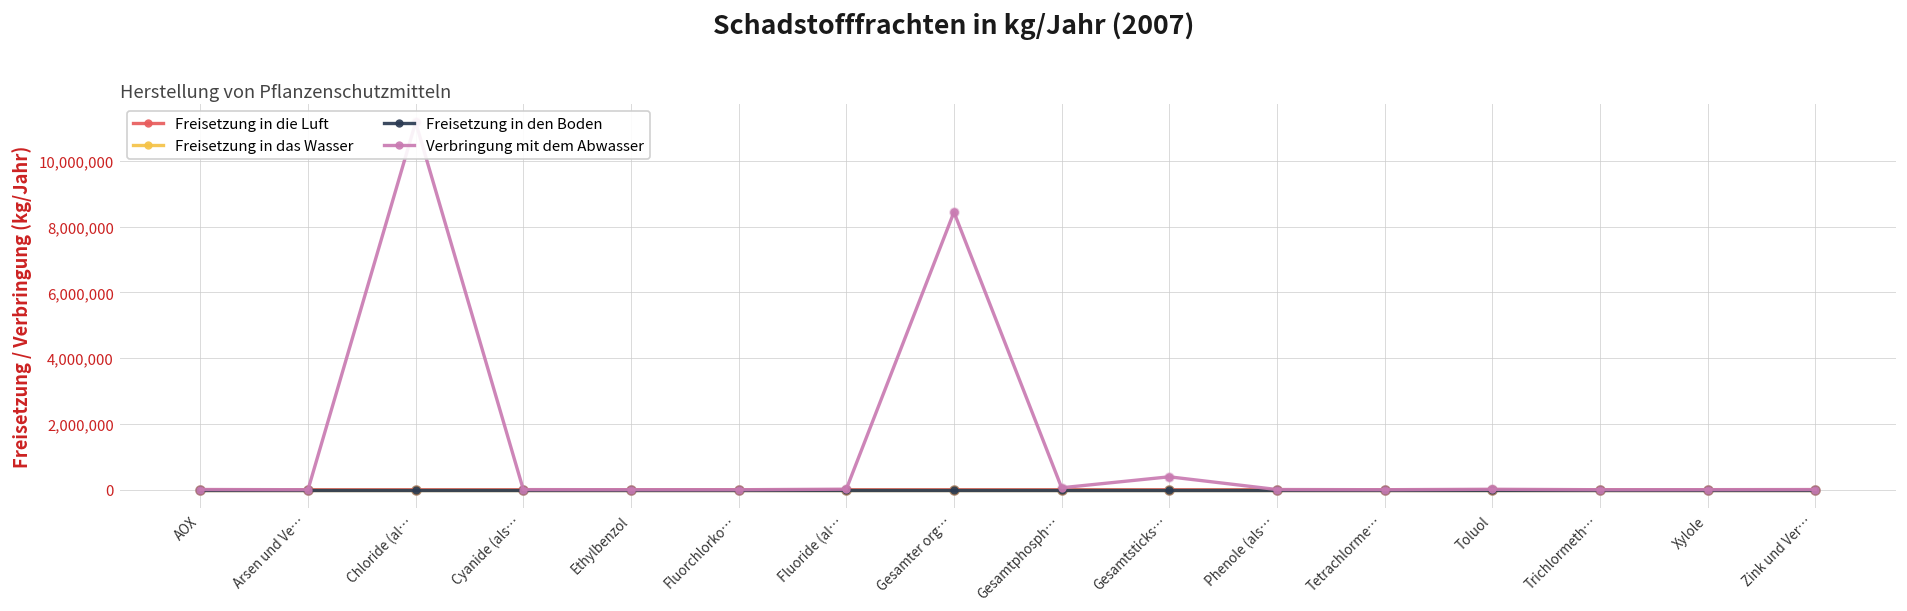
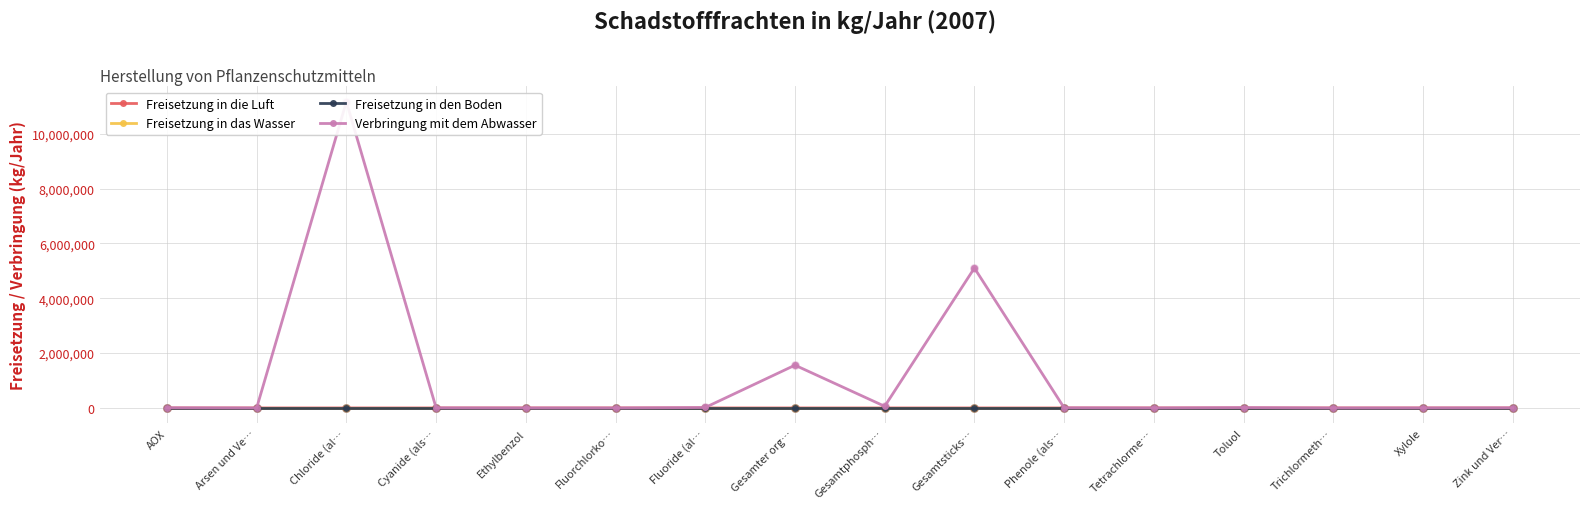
Verbringung mit dem Abwasser, Gesamter org…: 8,400,000 -> 1,600,000
Verbringung mit dem Abwasser, Gesamtsticks…: 400,000 -> 5,100,000
